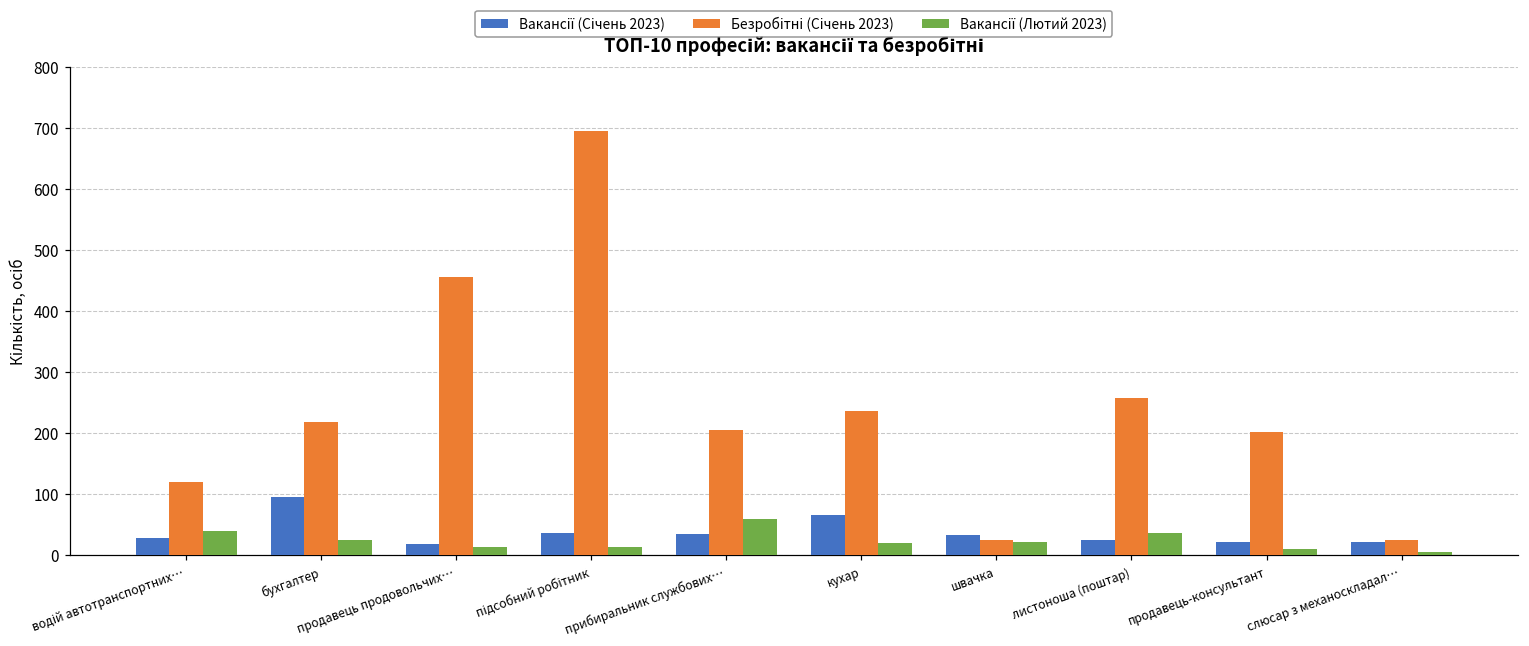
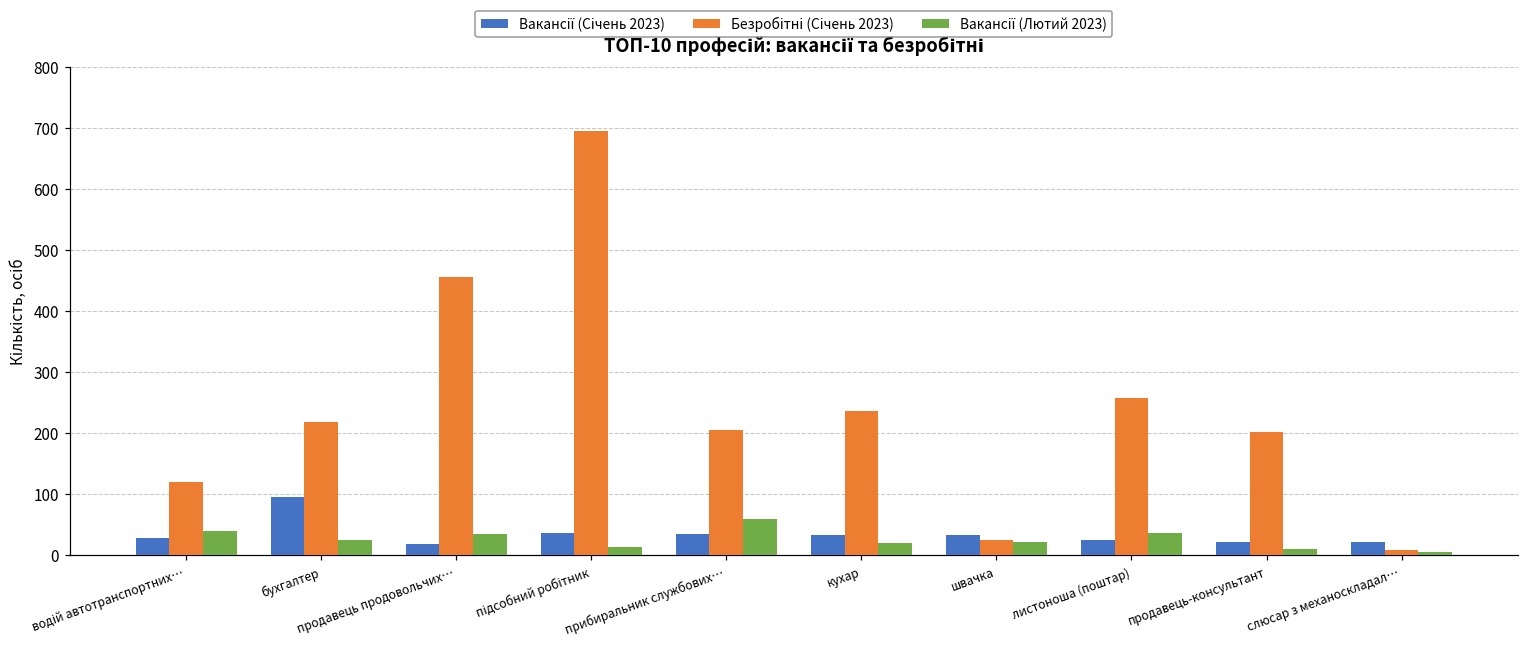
Вакансії (Лютий 2023), продавець продовольчих…: 10 -> 40
Вакансії (Січень 2023), кухар: 70 -> 30
Безробітні (Січень 2023), слюсар з механоскладал…: 30 -> 10
